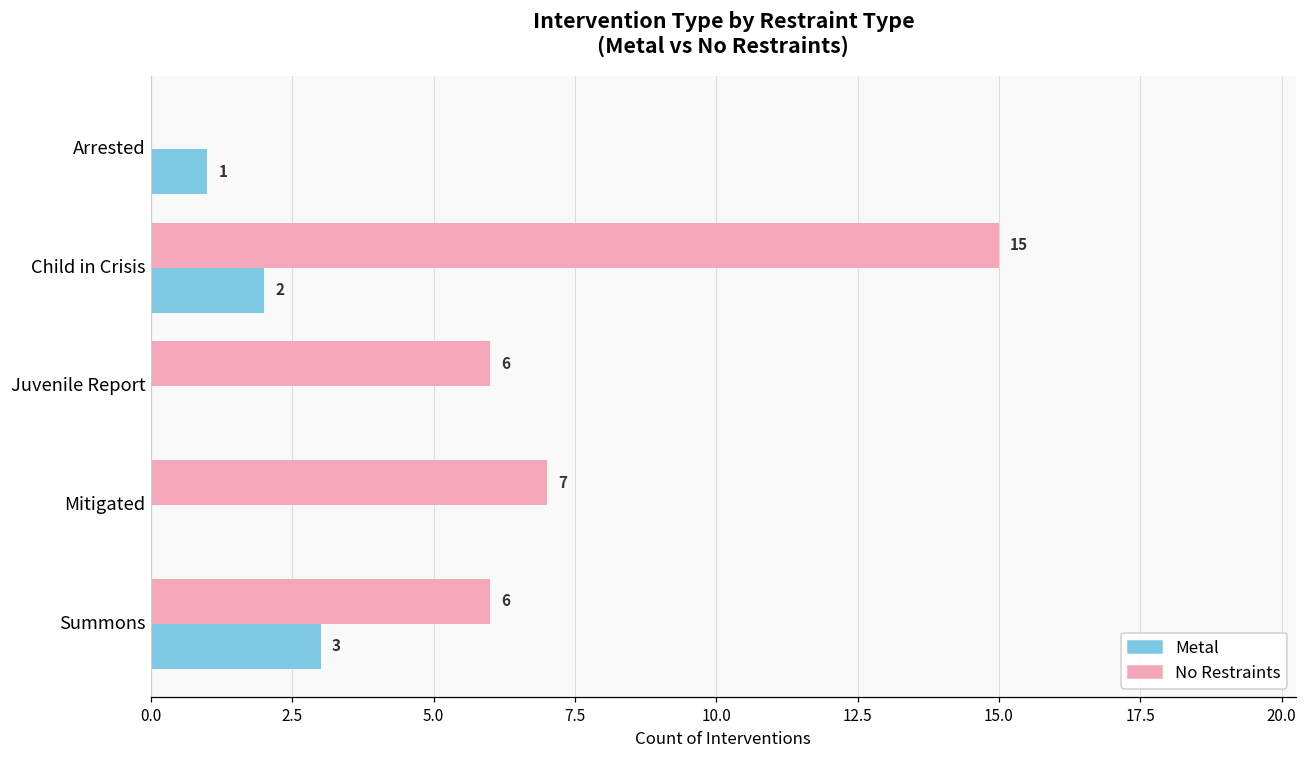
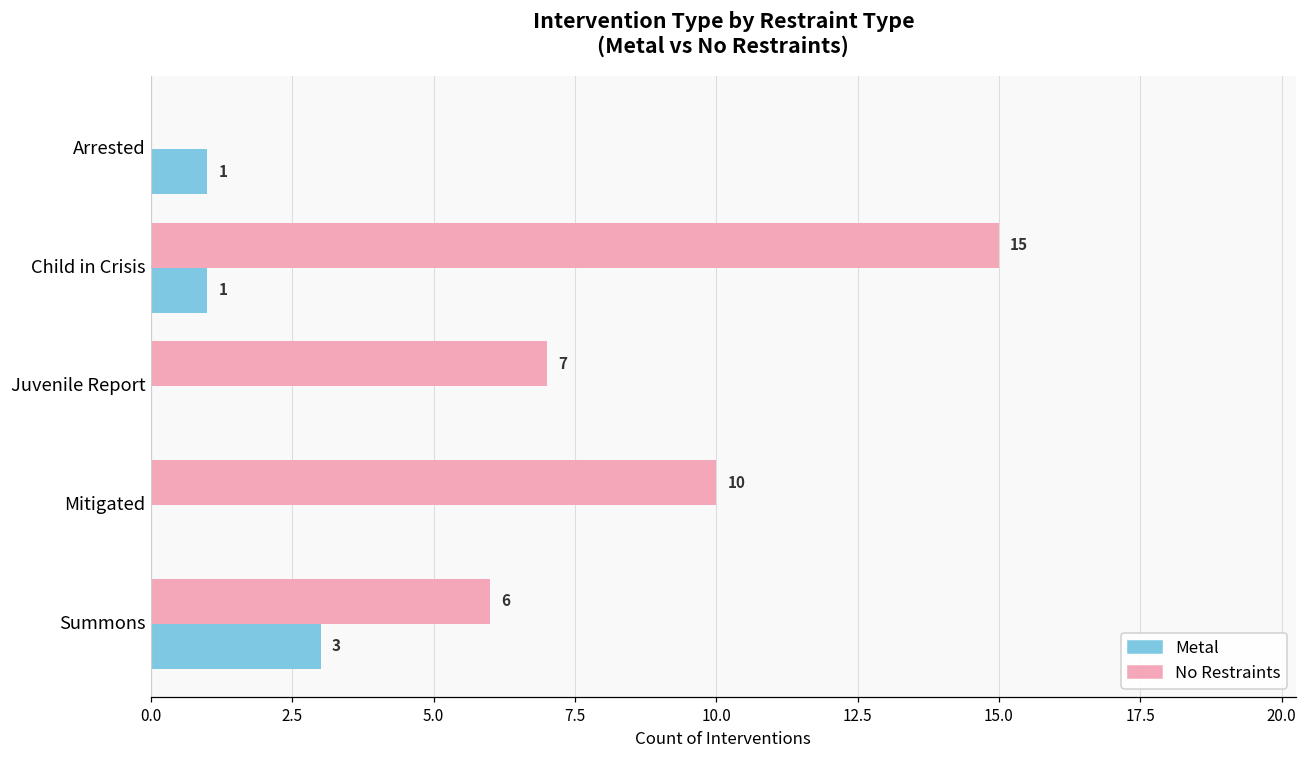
Metal, Child in Crisis: 2 -> 1
No Restraints, Juvenile Report: 6 -> 7
No Restraints, Mitigated: 7 -> 10
